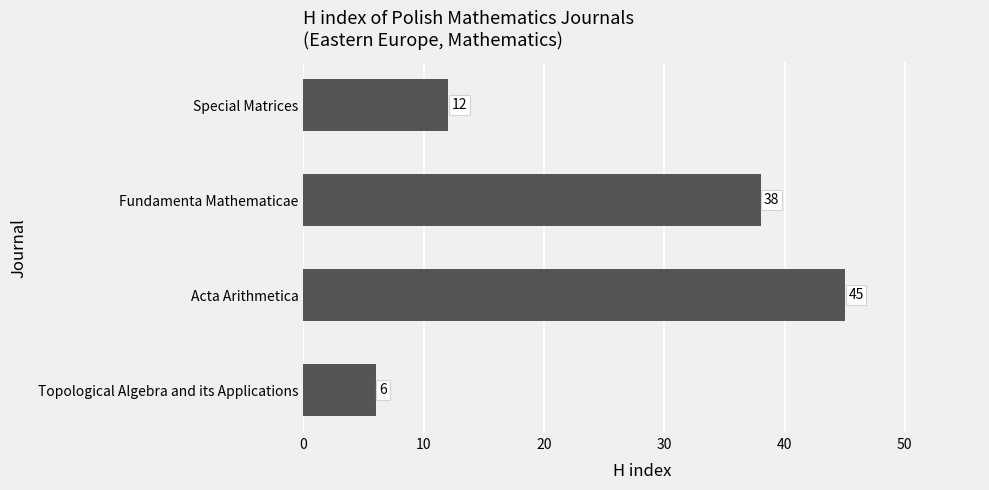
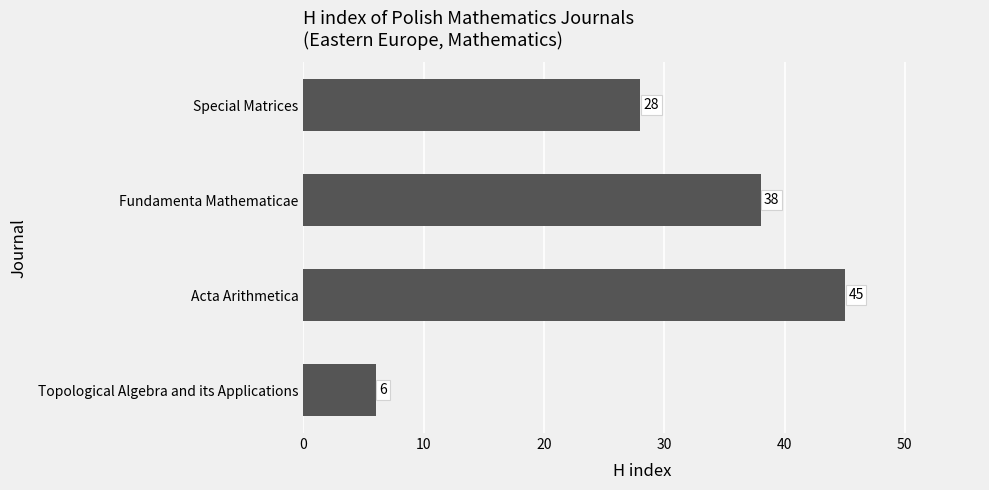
Special Matrices: 12 -> 28
